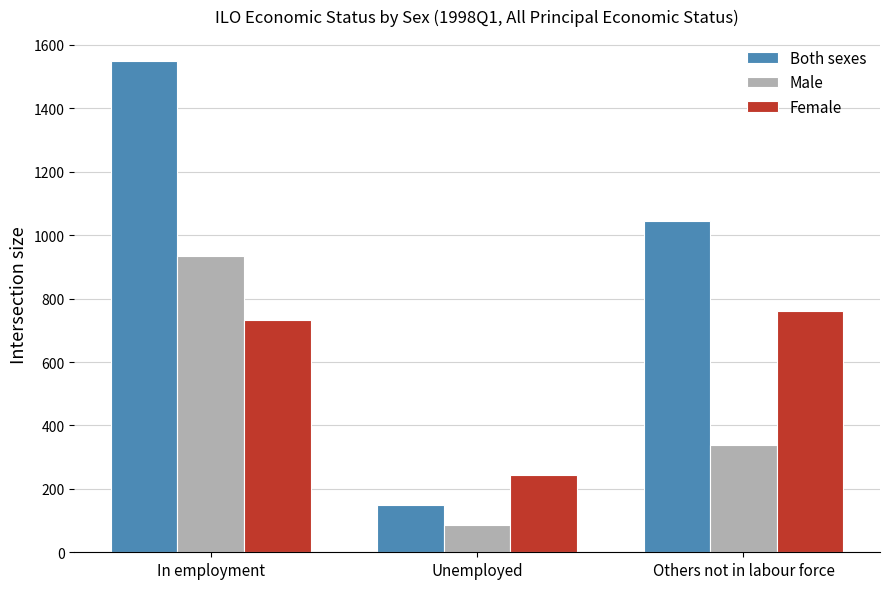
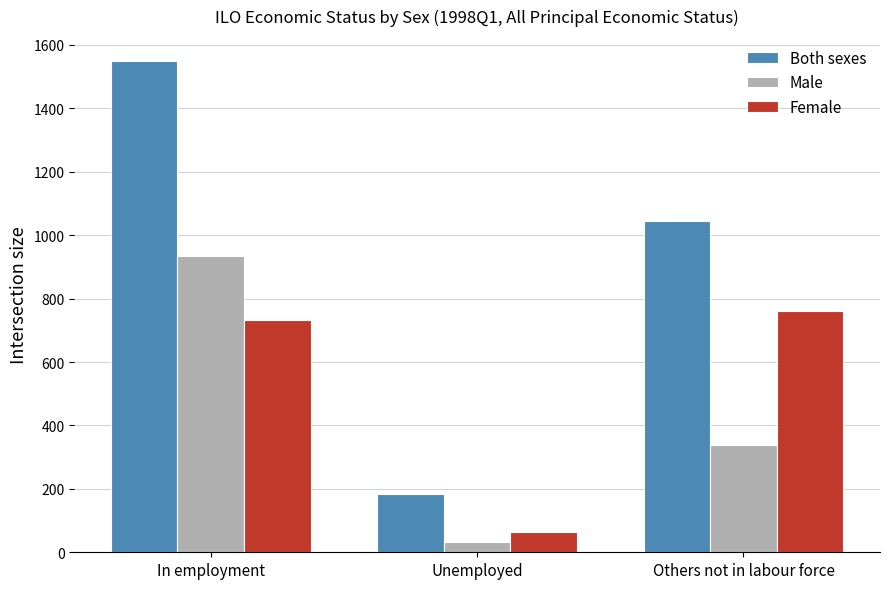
Both sexes, Unemployed: 150 -> 180
Male, Unemployed: 80 -> 30
Female, Unemployed: 240 -> 60
